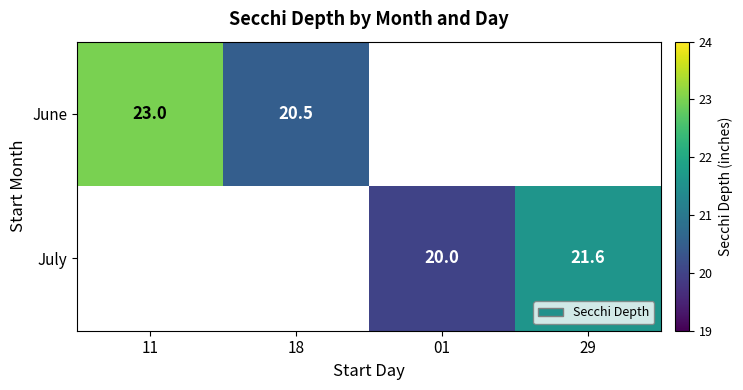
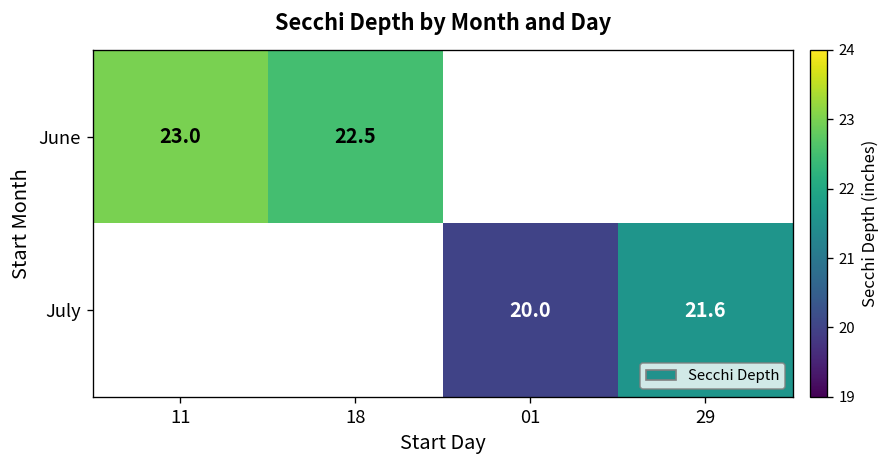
June, 18: 20.5 -> 22.5
